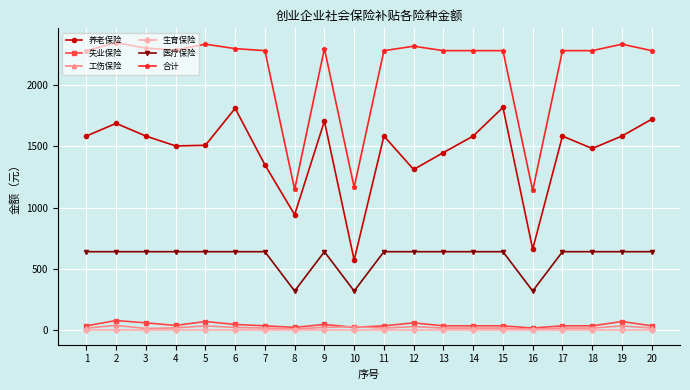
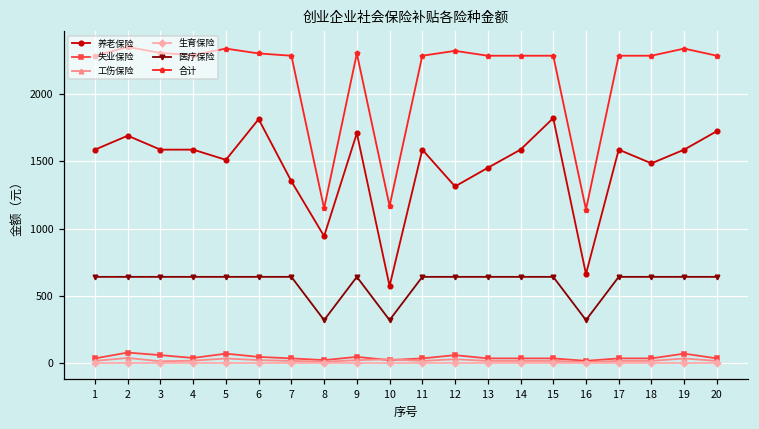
养老保险, 4: 1500 -> 1590
